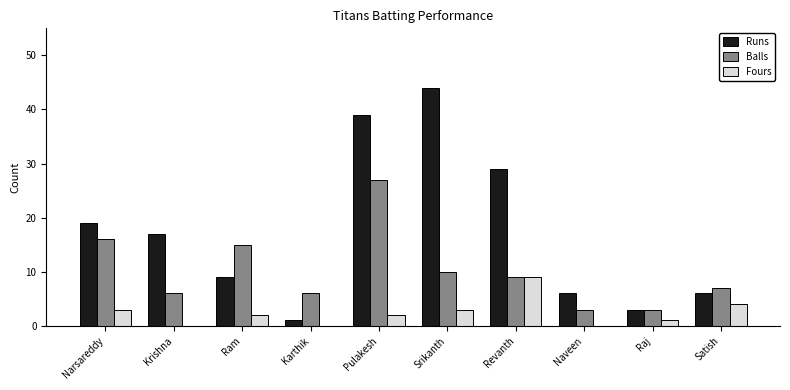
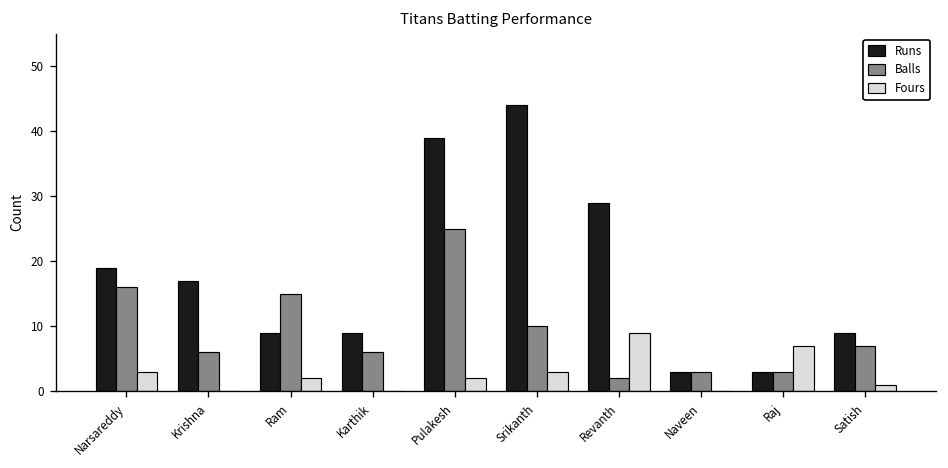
Runs, Karthik: 1 -> 9
Balls, Pulakesh: 27 -> 25
Balls, Revanth: 9 -> 2
Runs, Naveen: 6 -> 3
Fours, Raj: 1 -> 7
Runs, Satish: 6 -> 9
Fours, Satish: 4 -> 1
